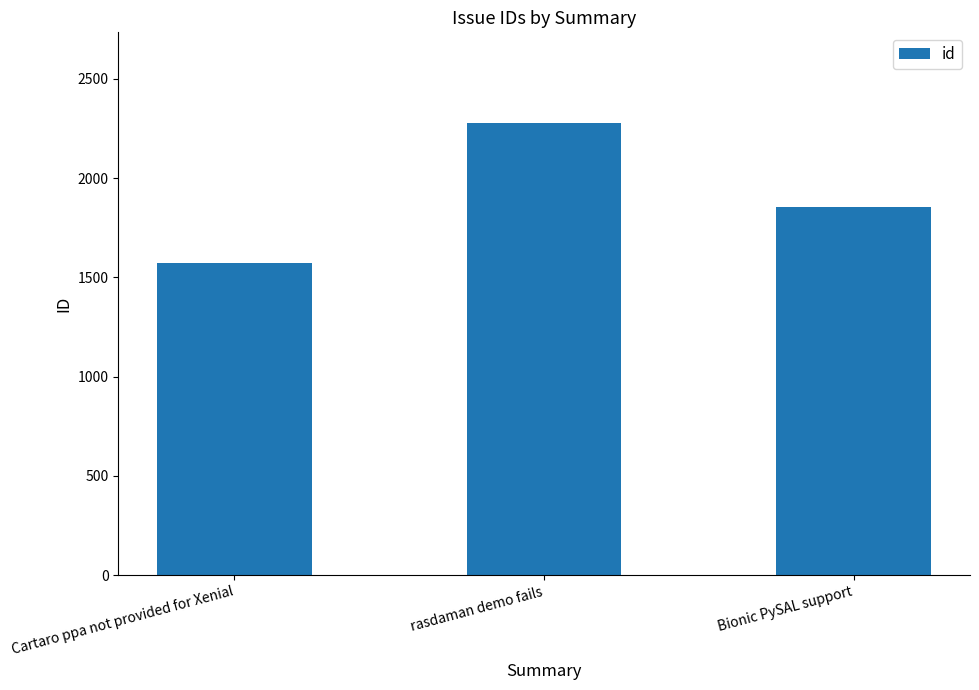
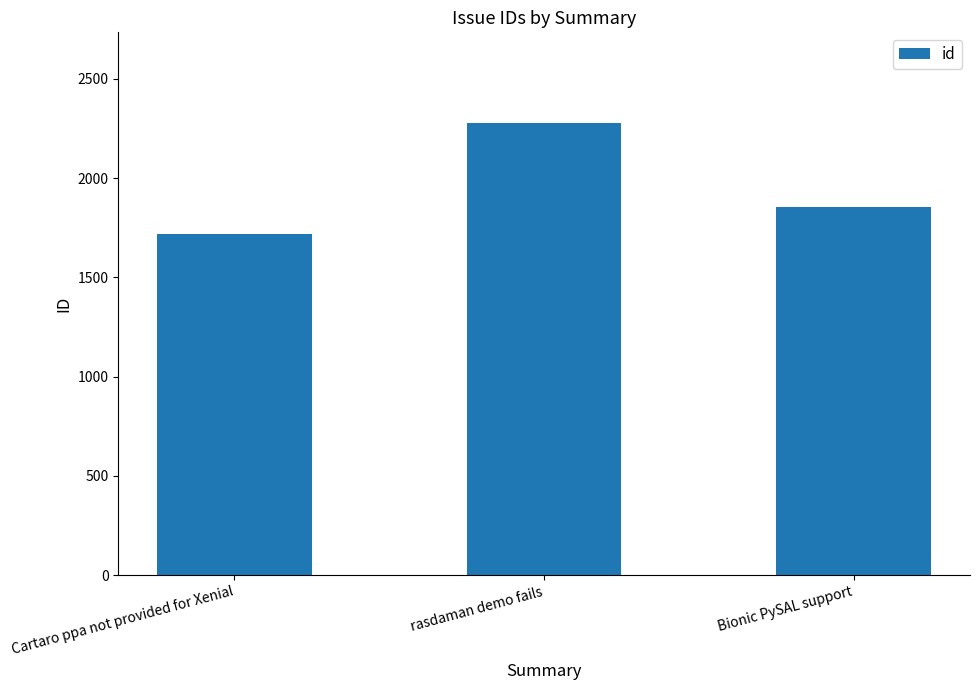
Cartaro ppa not provided for Xenial: 1570 -> 1720
